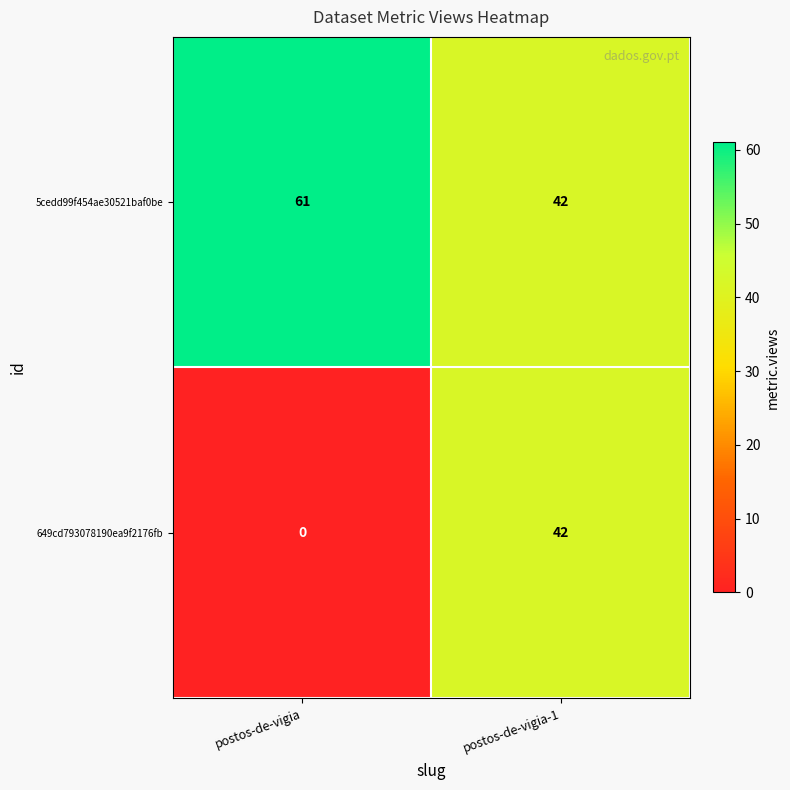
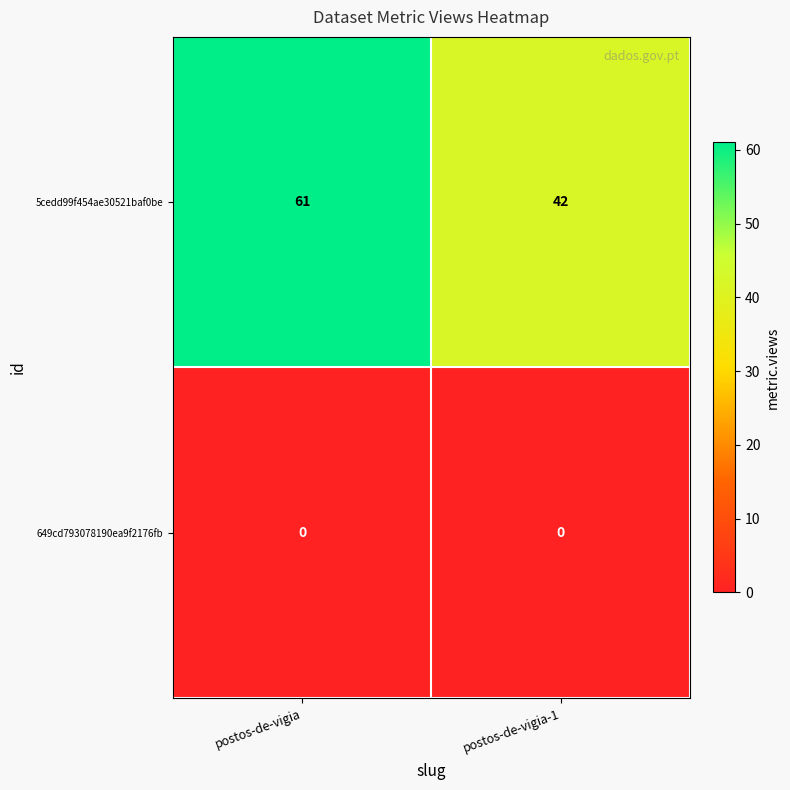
649cd793078190ea9f2176fb, postos-de-vigia-1: 42 -> 0
